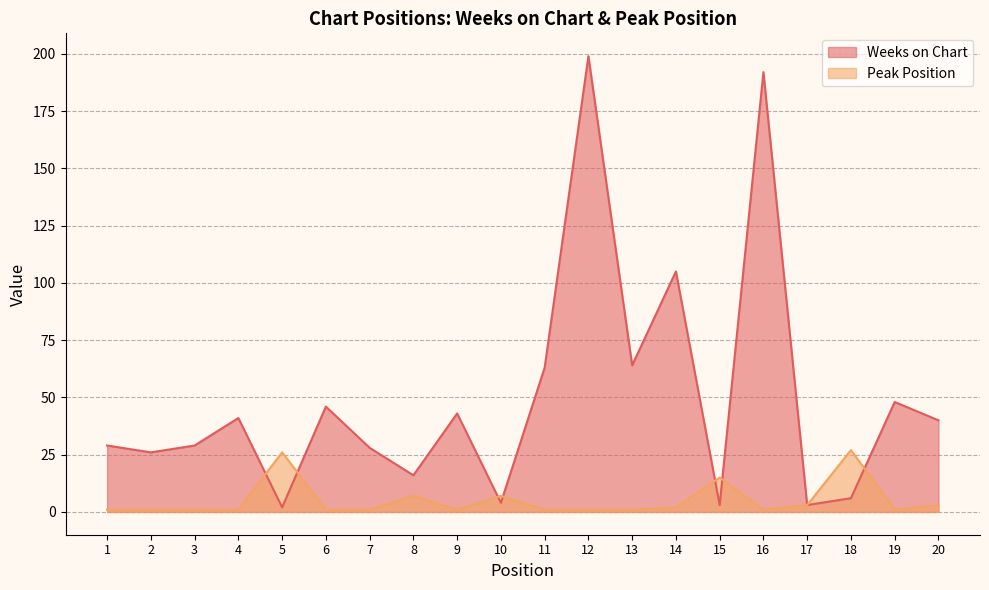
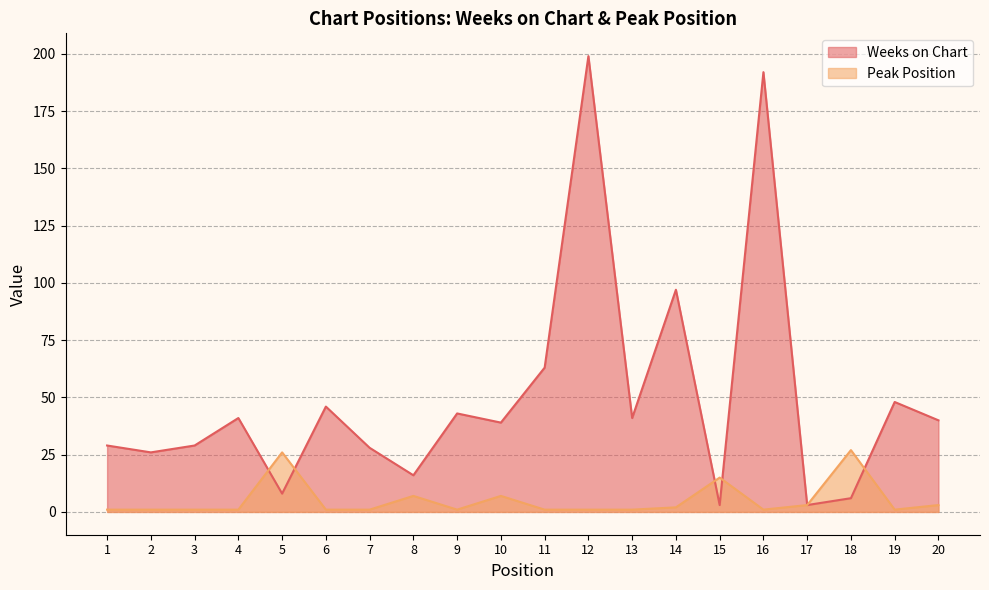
Weeks on Chart, 5: 2 -> 8
Weeks on Chart, 10: 4 -> 39
Weeks on Chart, 13: 64 -> 41
Weeks on Chart, 14: 105 -> 97
